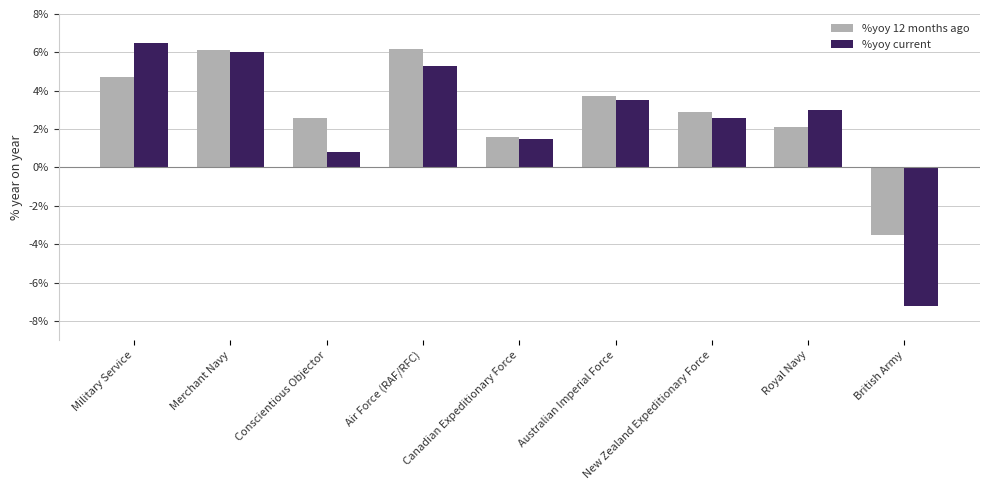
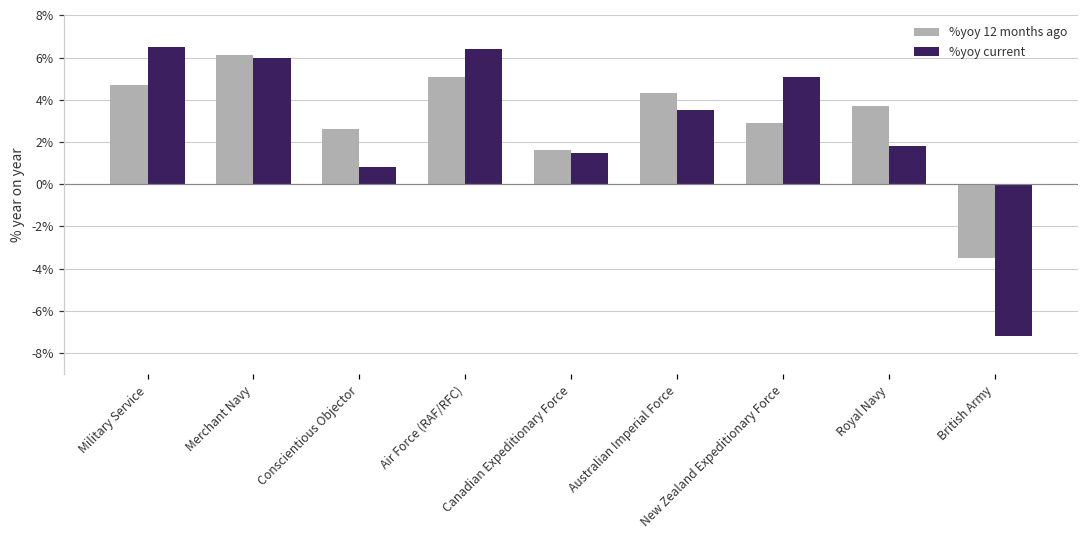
%yoy 12 months ago, Air Force (RAF/RFC): 6.2% -> 5.1%
%yoy current, Air Force (RAF/RFC): 5.3% -> 6.4%
%yoy 12 months ago, Australian Imperial Force: 3.7% -> 4.3%
%yoy current, New Zealand Expeditionary Force: 2.6% -> 5.1%
%yoy 12 months ago, Royal Navy: 2.1% -> 3.7%
%yoy current, Royal Navy: 3.0% -> 1.8%
